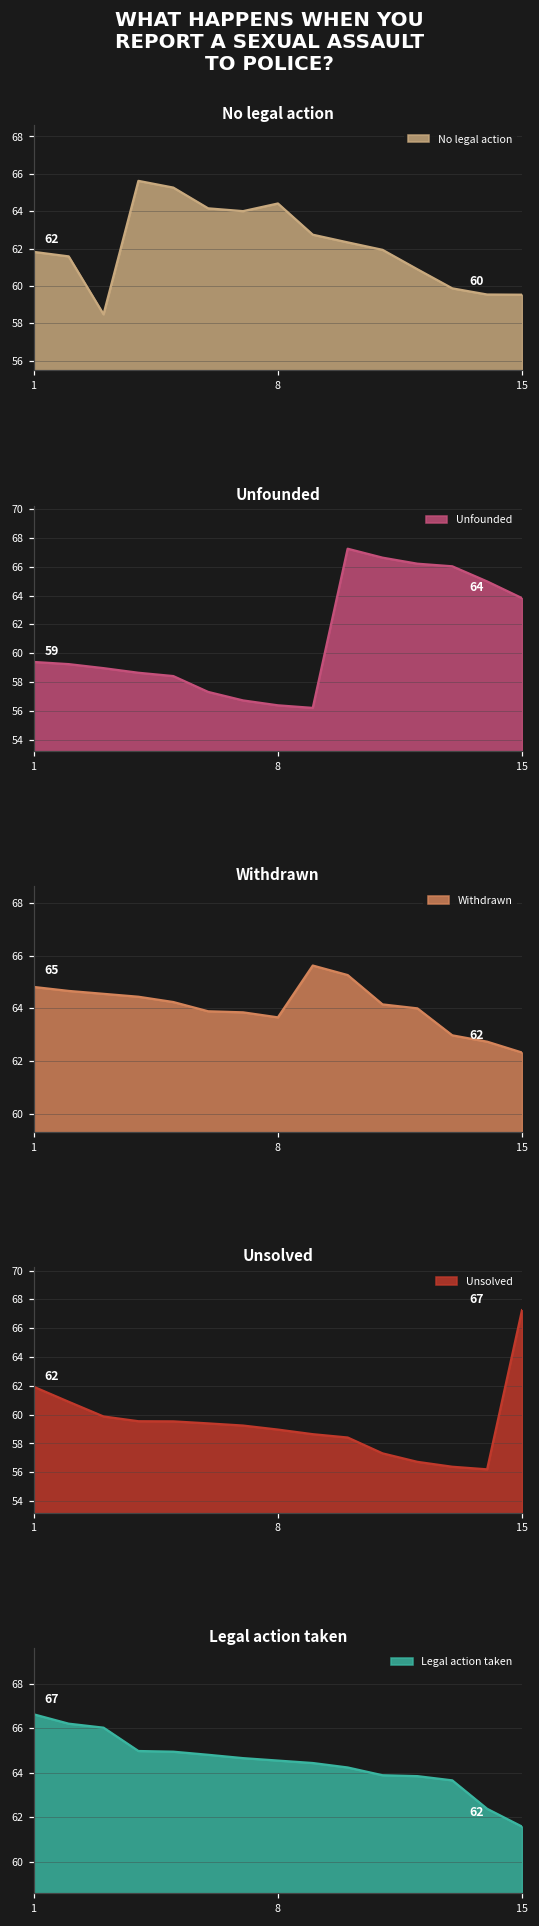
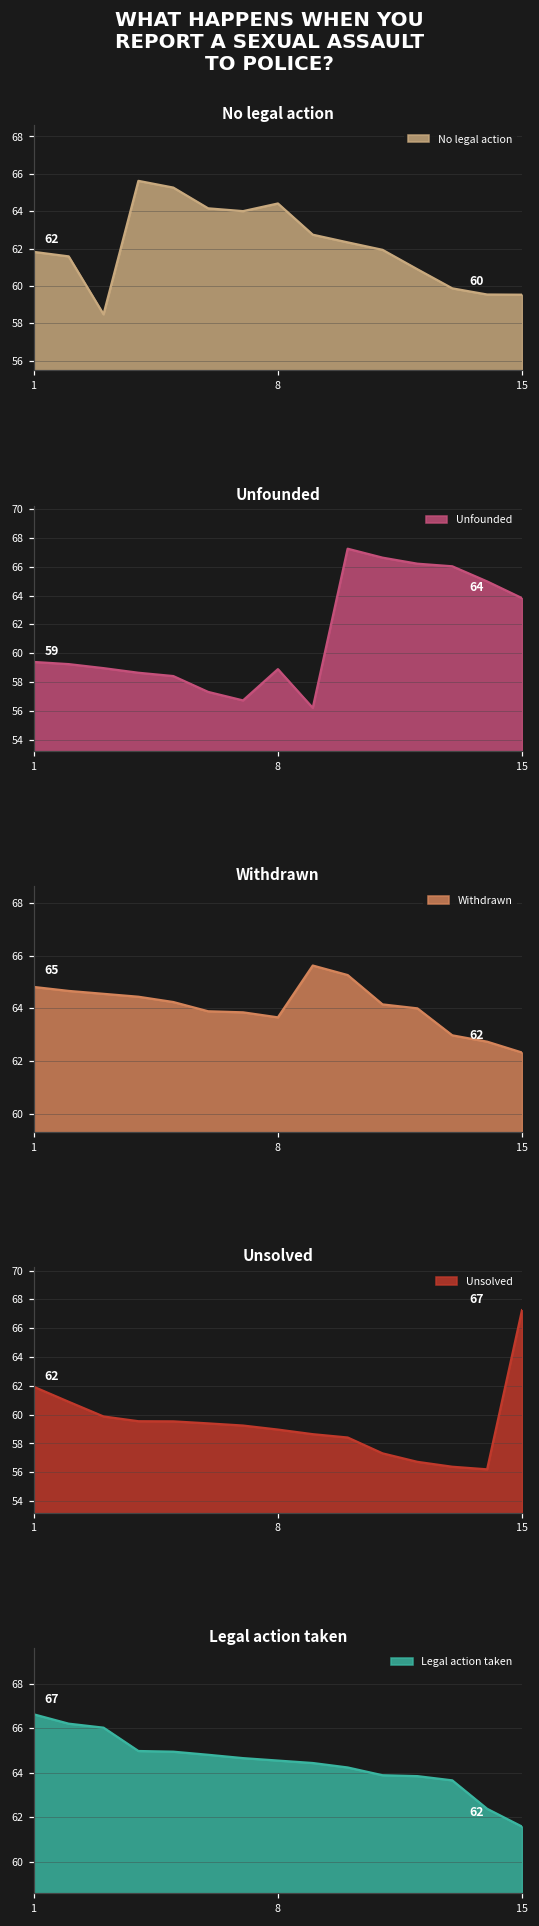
Unfounded, 8: 56.4 -> 58.9
